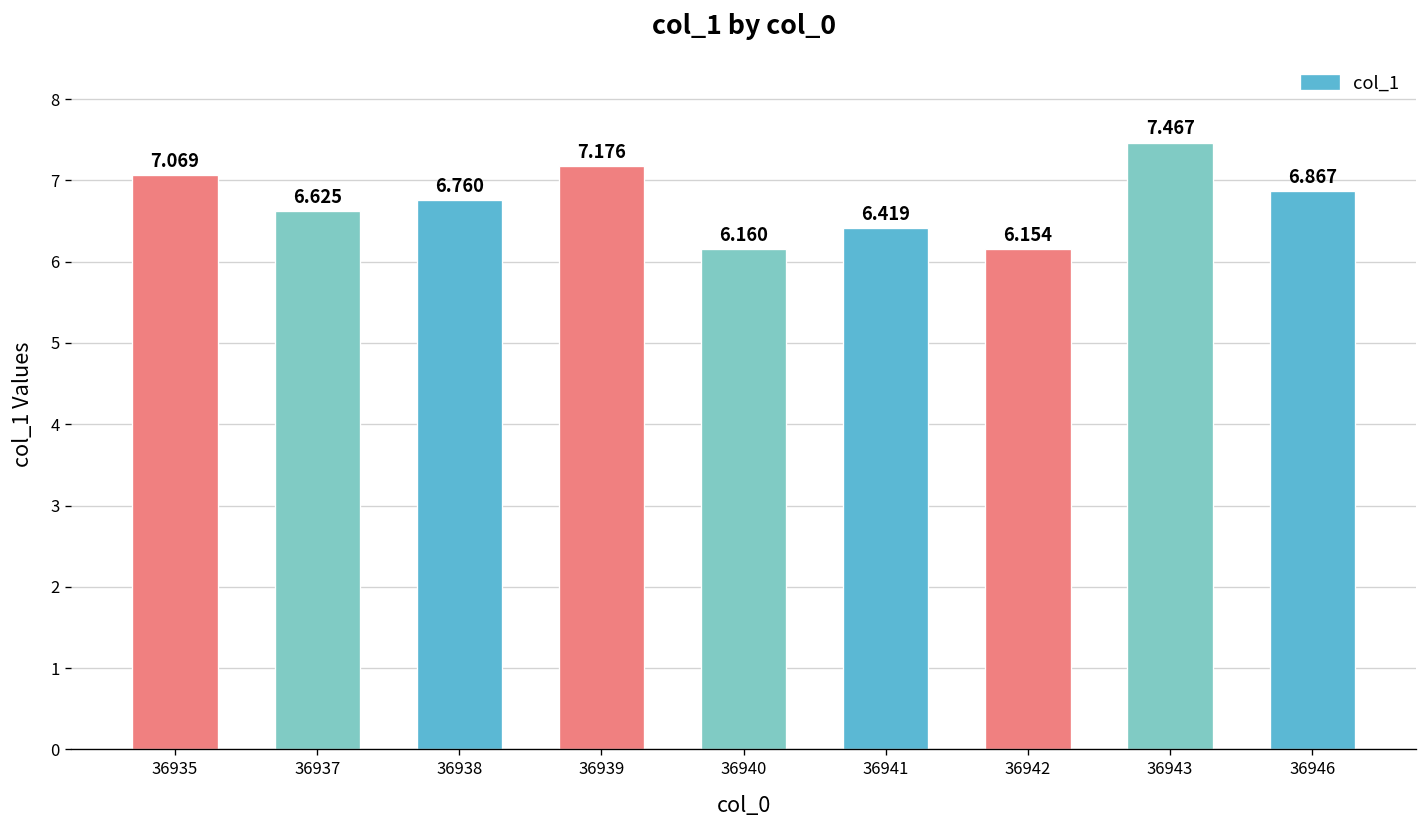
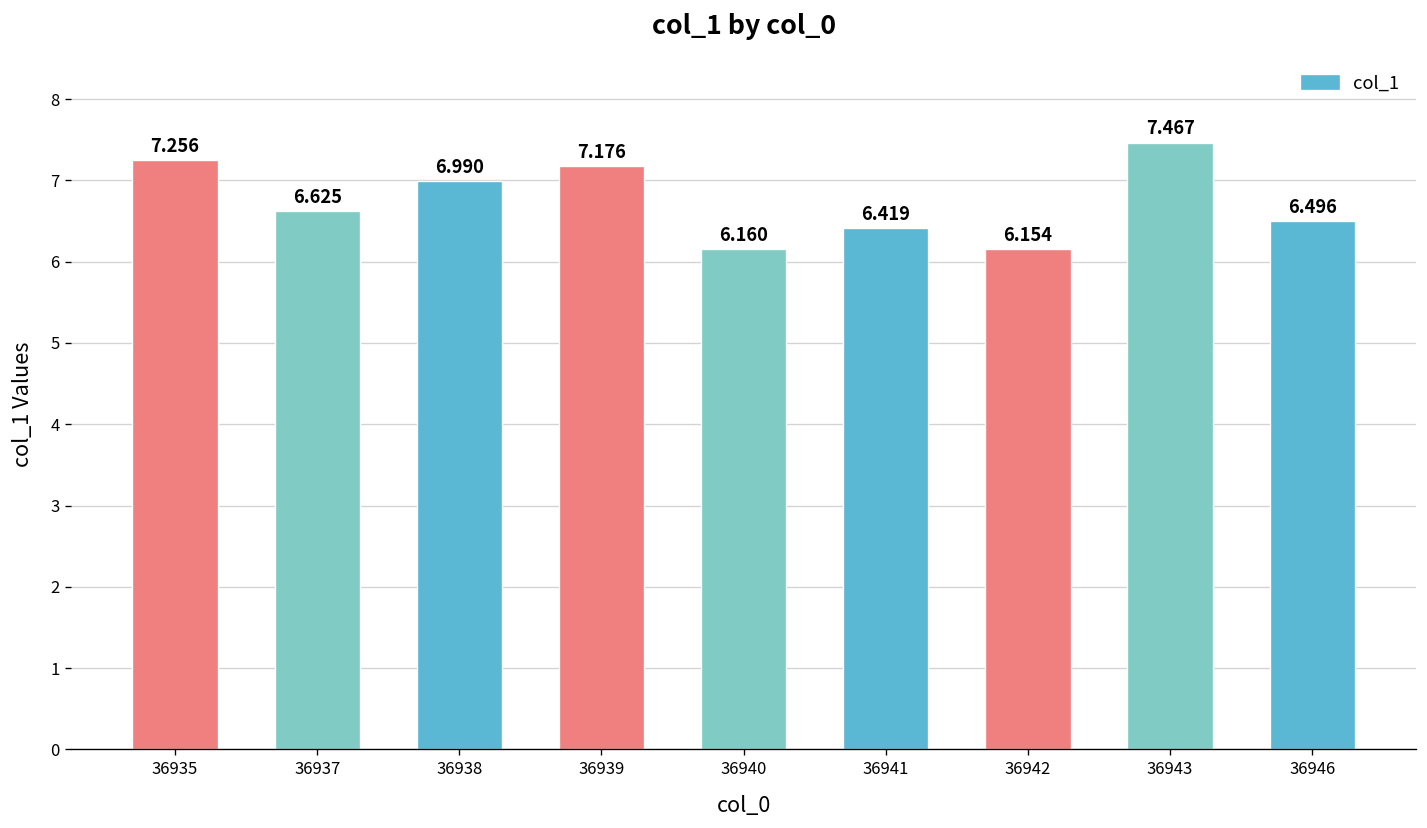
36935: 7.069 -> 7.256
36938: 6.760 -> 6.990
36946: 6.867 -> 6.496
